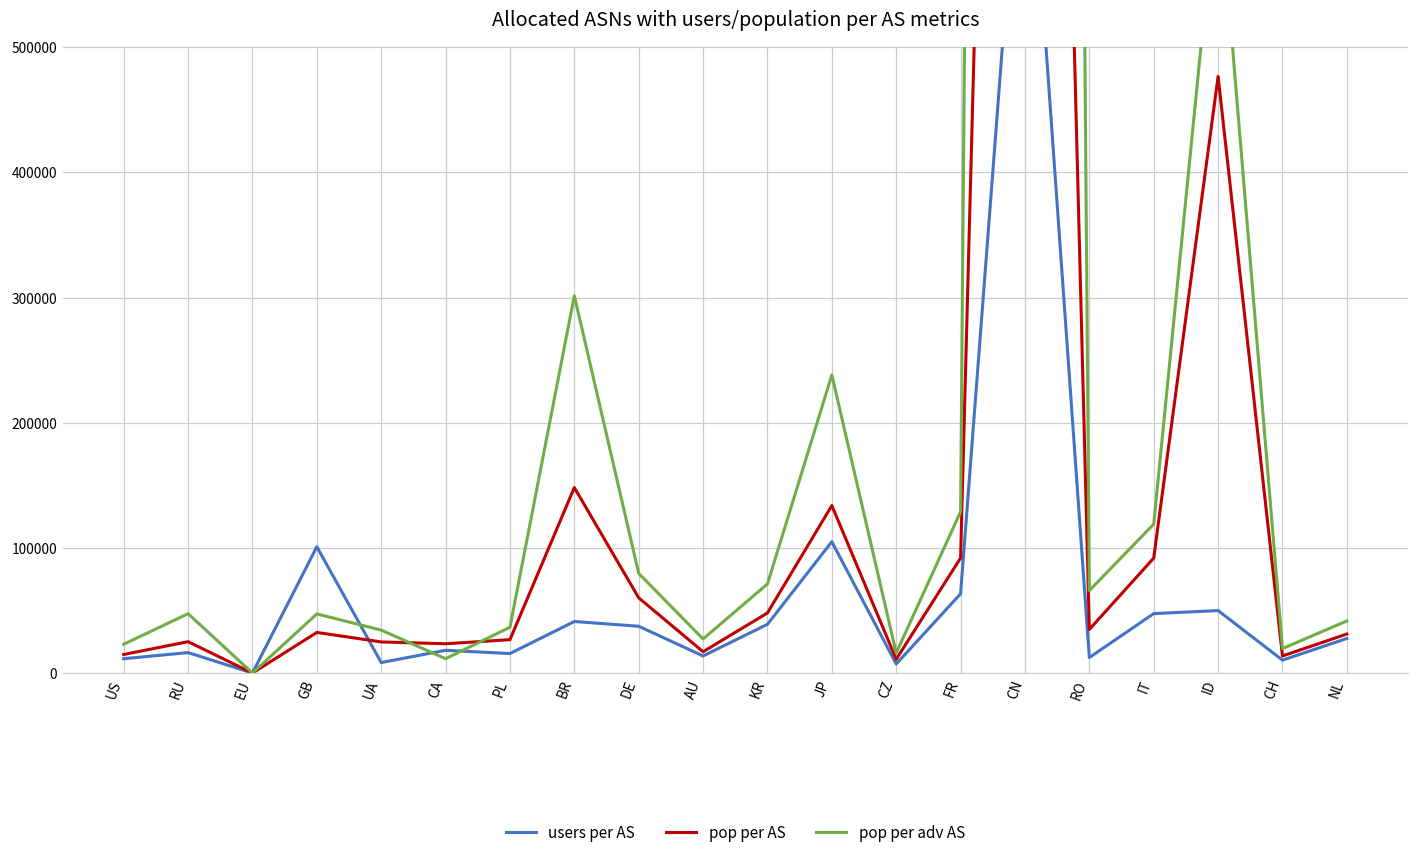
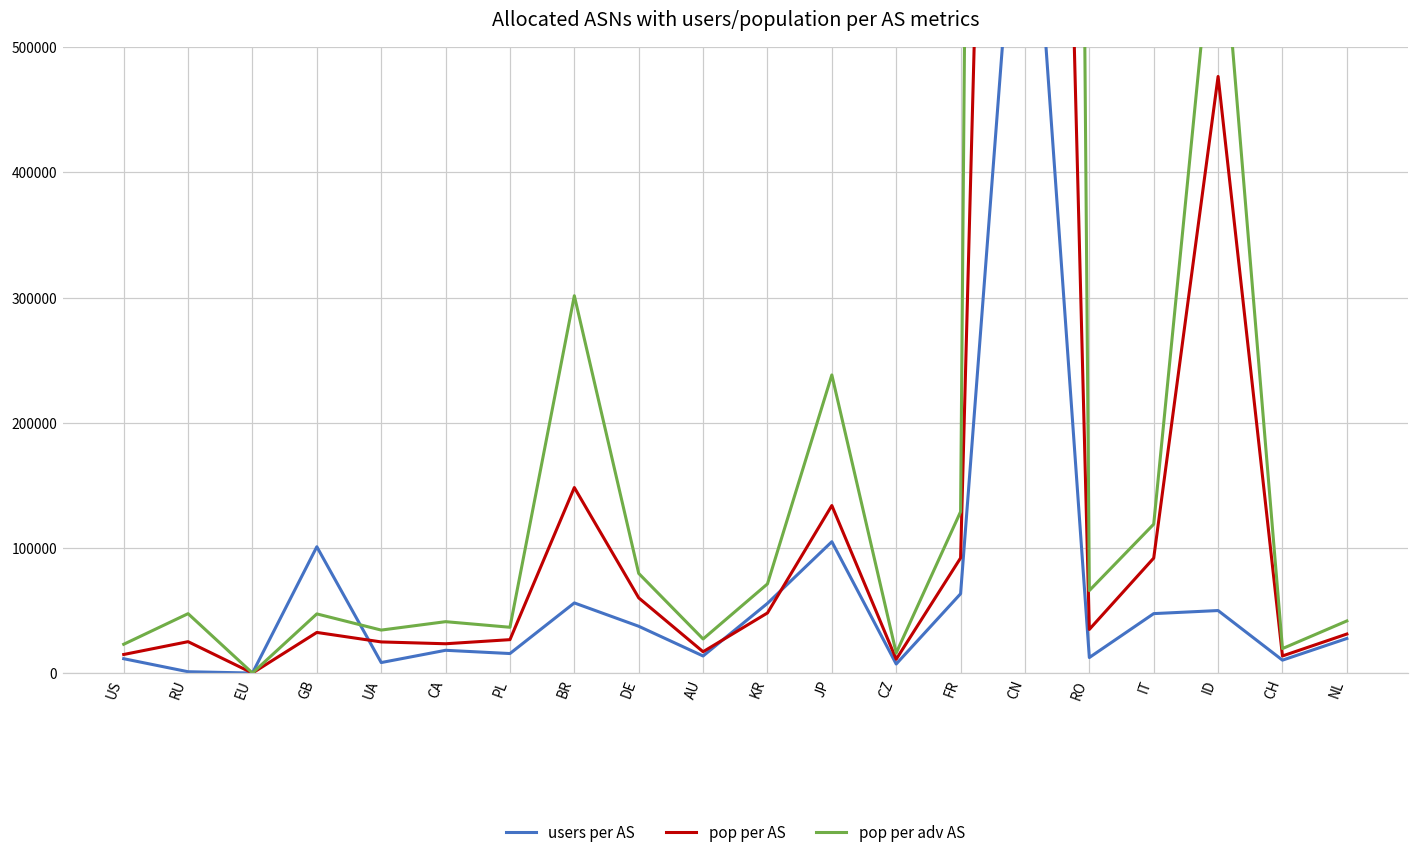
users per AS, RU: 16000 -> 1000
pop per adv AS, CA: 11000 -> 41000
users per AS, BR: 41000 -> 56000
users per AS, KR: 39000 -> 56000
